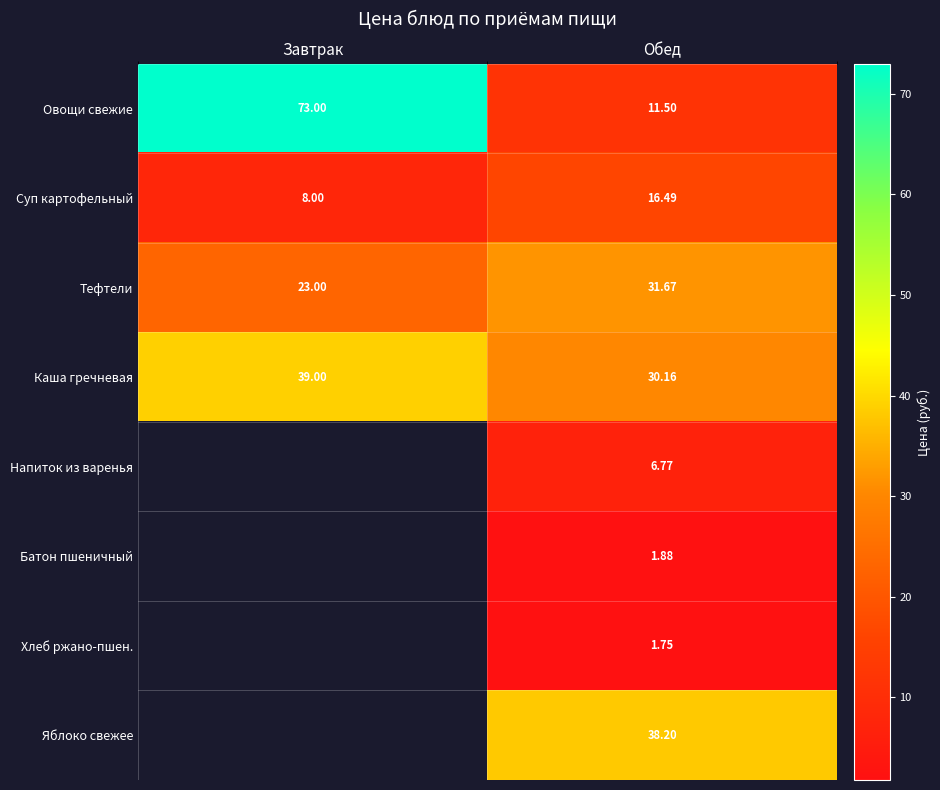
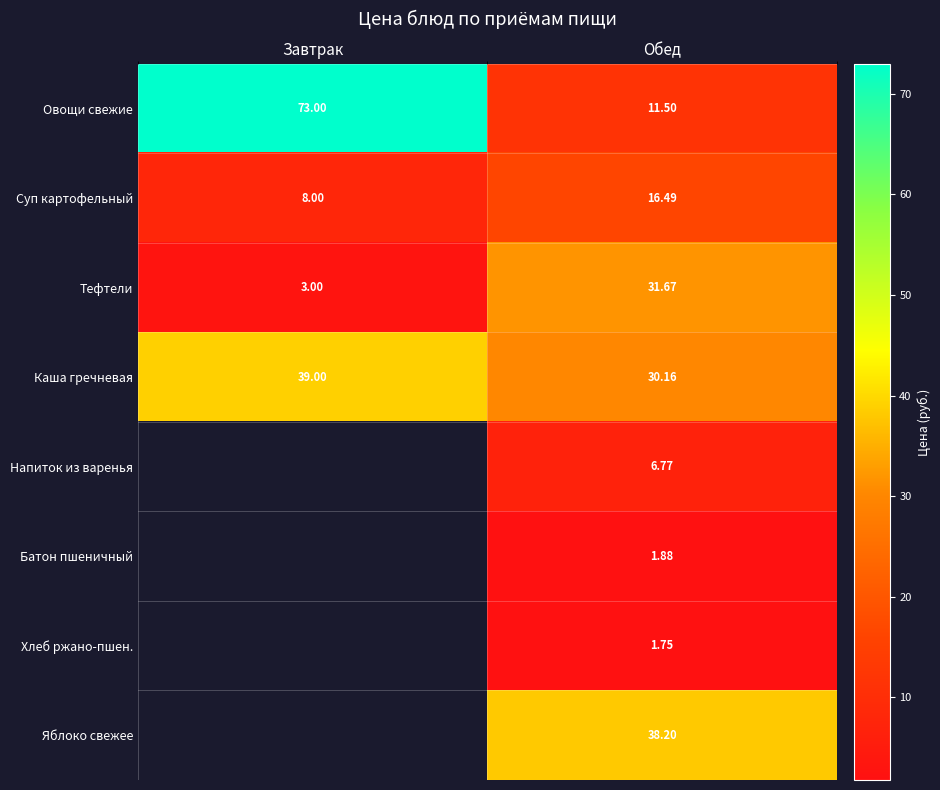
Тефтели, Завтрак: 23.00 -> 3.00
